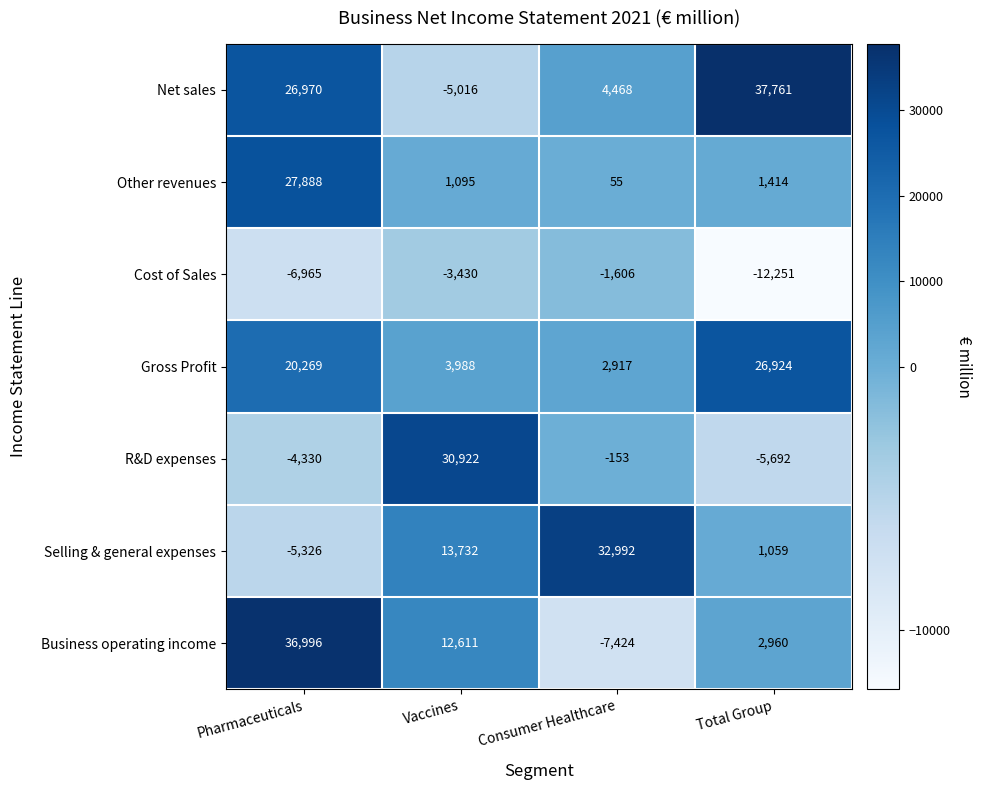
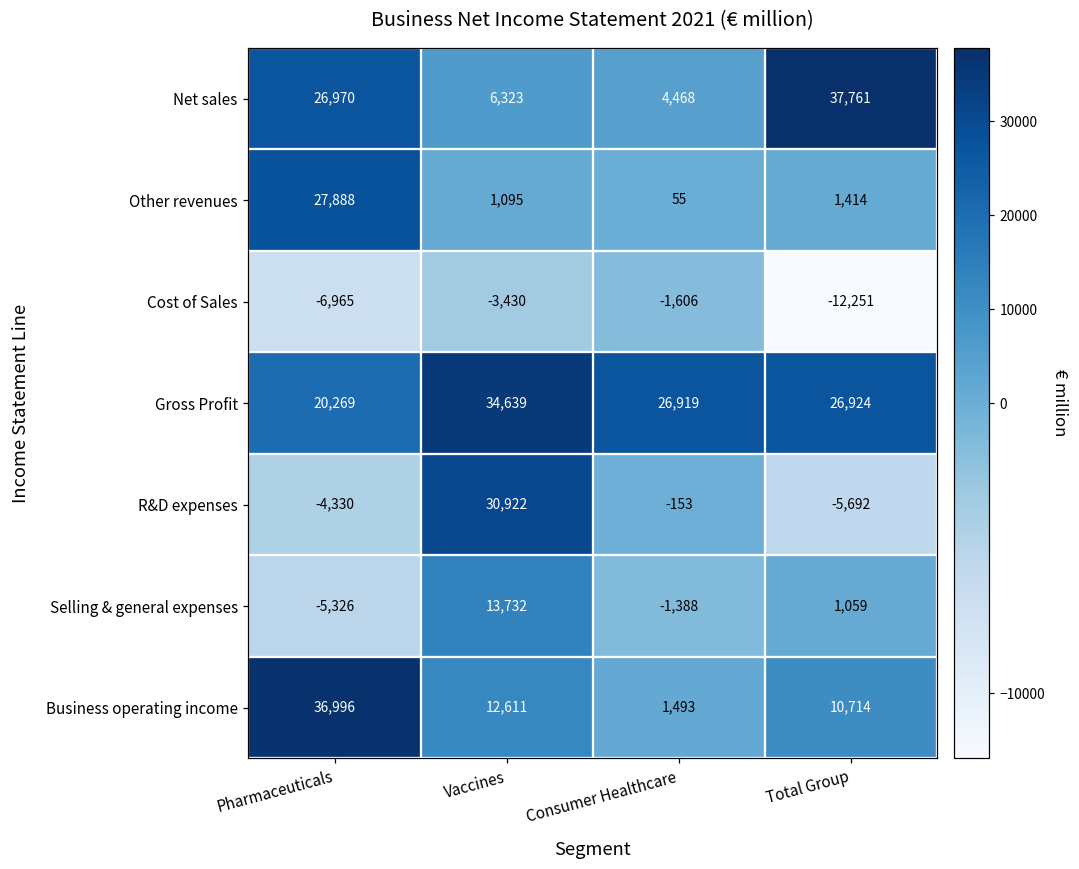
Net sales, Vaccines: -5,016 -> 6,323
Gross Profit, Vaccines: 3,988 -> 34,639
Gross Profit, Consumer Healthcare: 2,917 -> 26,919
Selling & general expenses, Consumer Healthcare: 32,992 -> -1,388
Business operating income, Consumer Healthcare: -7,424 -> 1,493
Business operating income, Total Group: 2,960 -> 10,714
